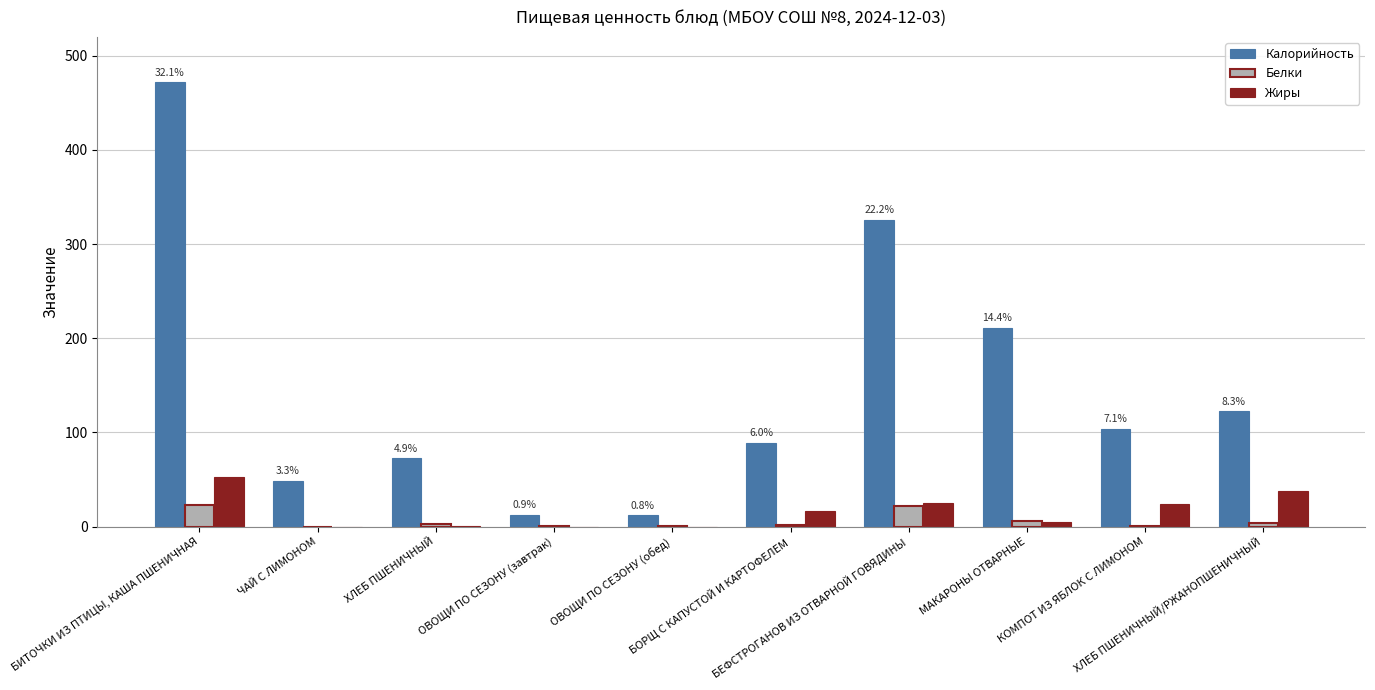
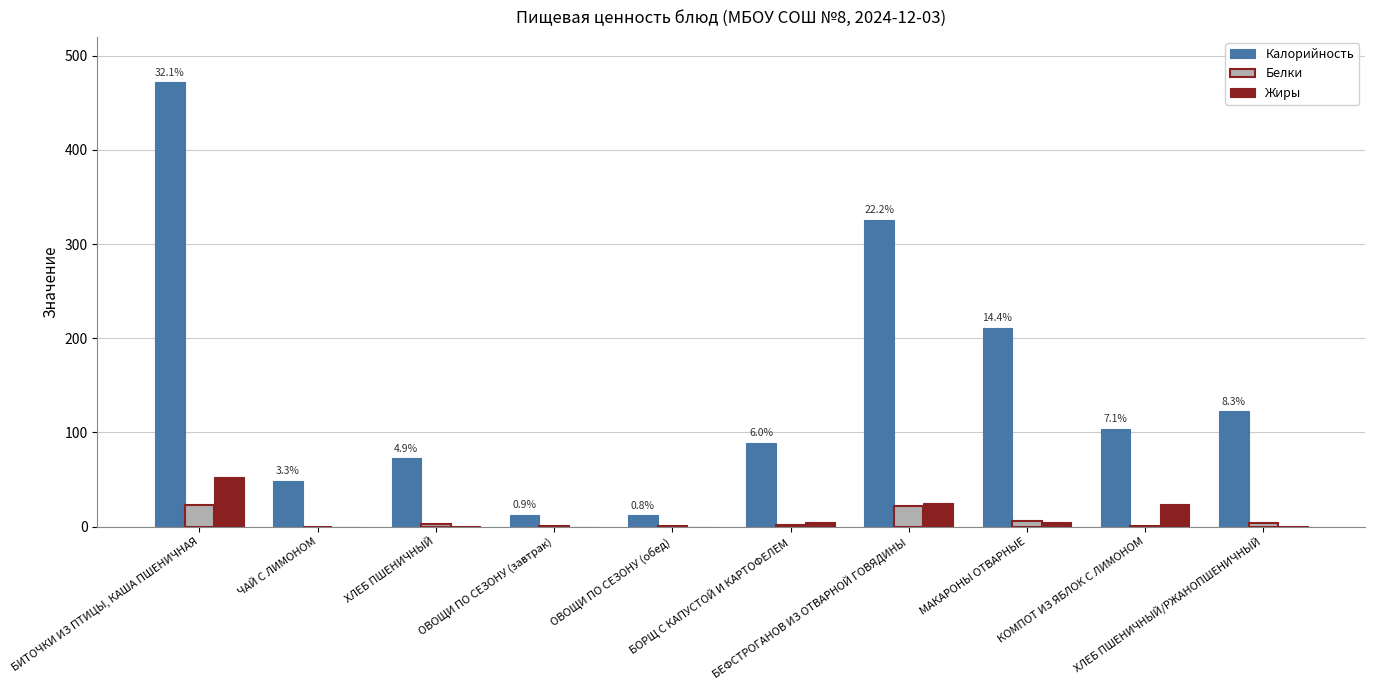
Жиры, БОРЩ С КАПУСТОЙ И КАРТОФЕЛЕМ: 20 -> 10
Жиры, ХЛЕБ ПШЕНИЧНЫЙ/РЖАНОПШЕНИЧНЫЙ: 40 -> 0
